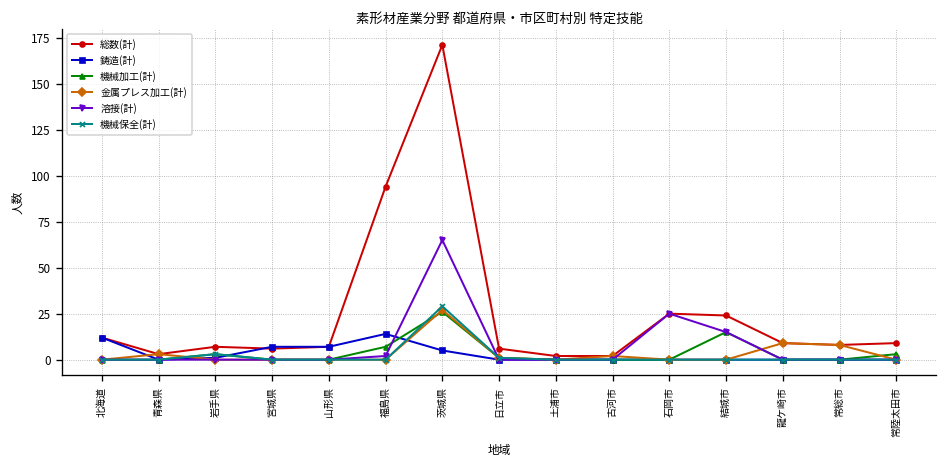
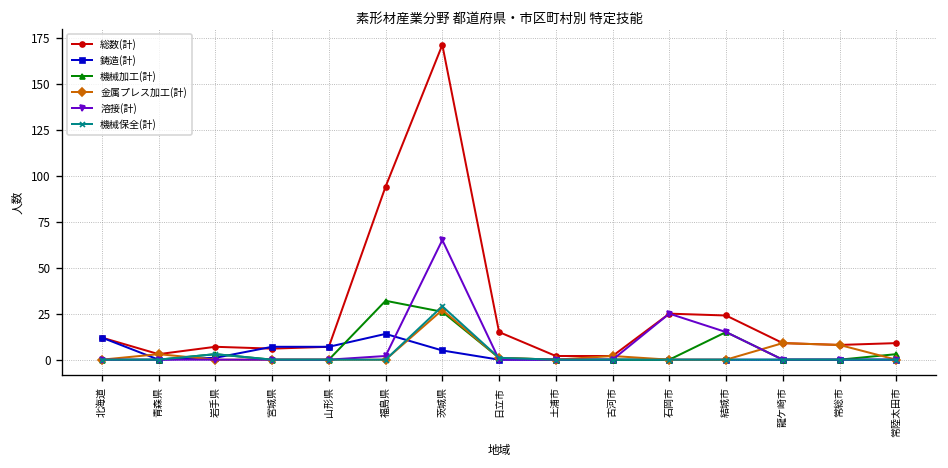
機械加工(計), 福島県: 7 -> 32
総数(計), 日立市: 6 -> 15
